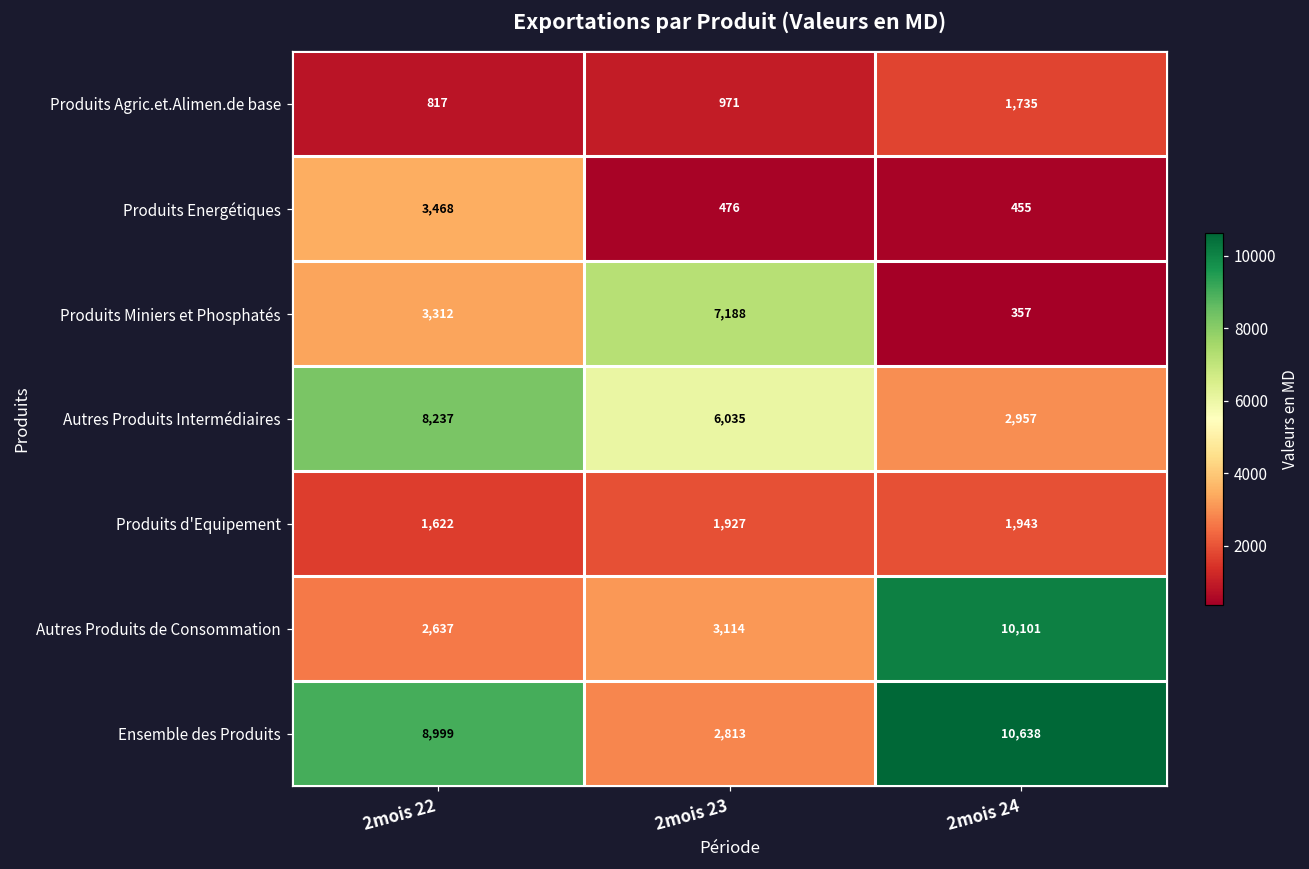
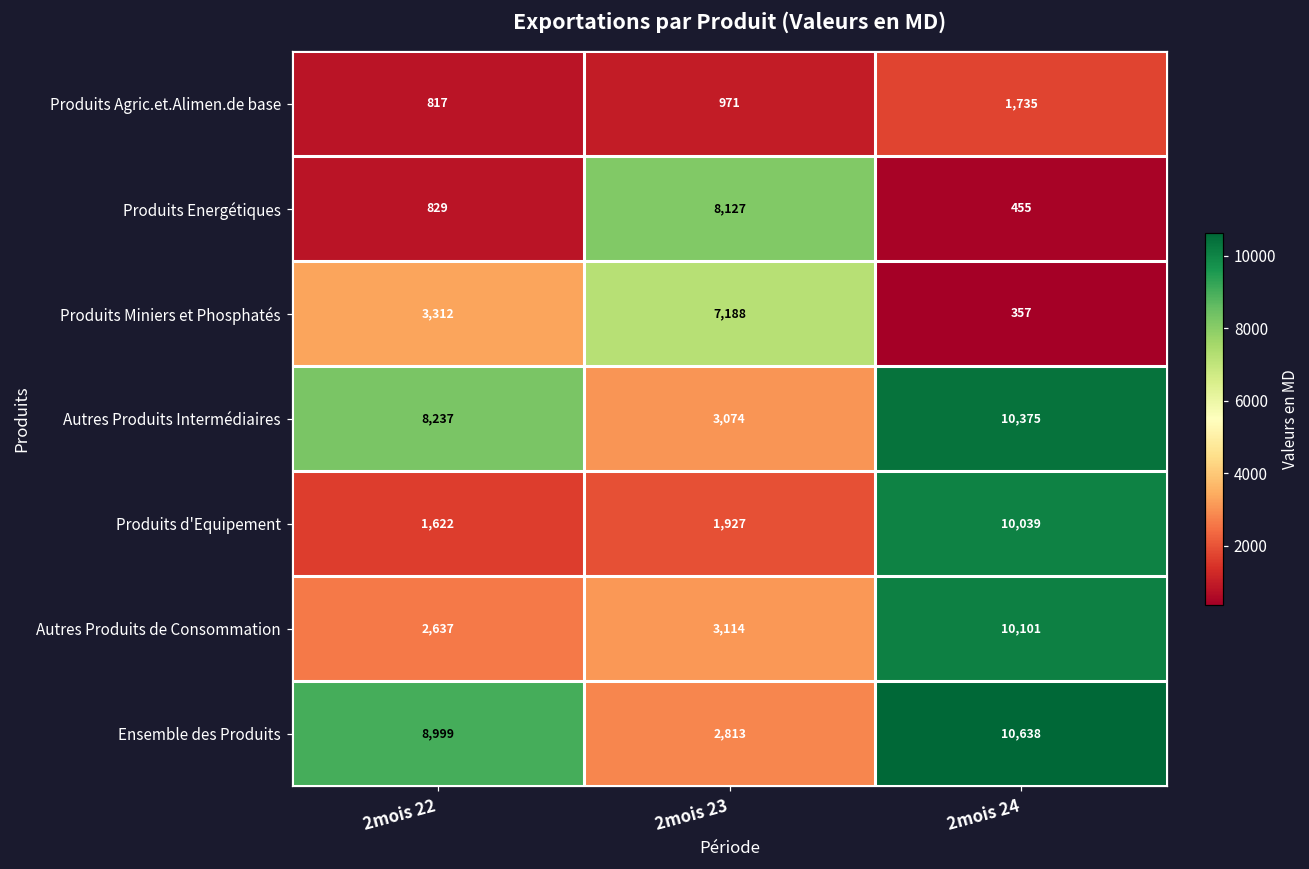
Produits Energétiques, 2mois 22: 3,468 -> 829
Produits Energétiques, 2mois 23: 476 -> 8,127
Autres Produits Intermédiaires, 2mois 23: 6,035 -> 3,074
Autres Produits Intermédiaires, 2mois 24: 2,957 -> 10,375
Produits d'Equipement, 2mois 24: 1,943 -> 10,039
